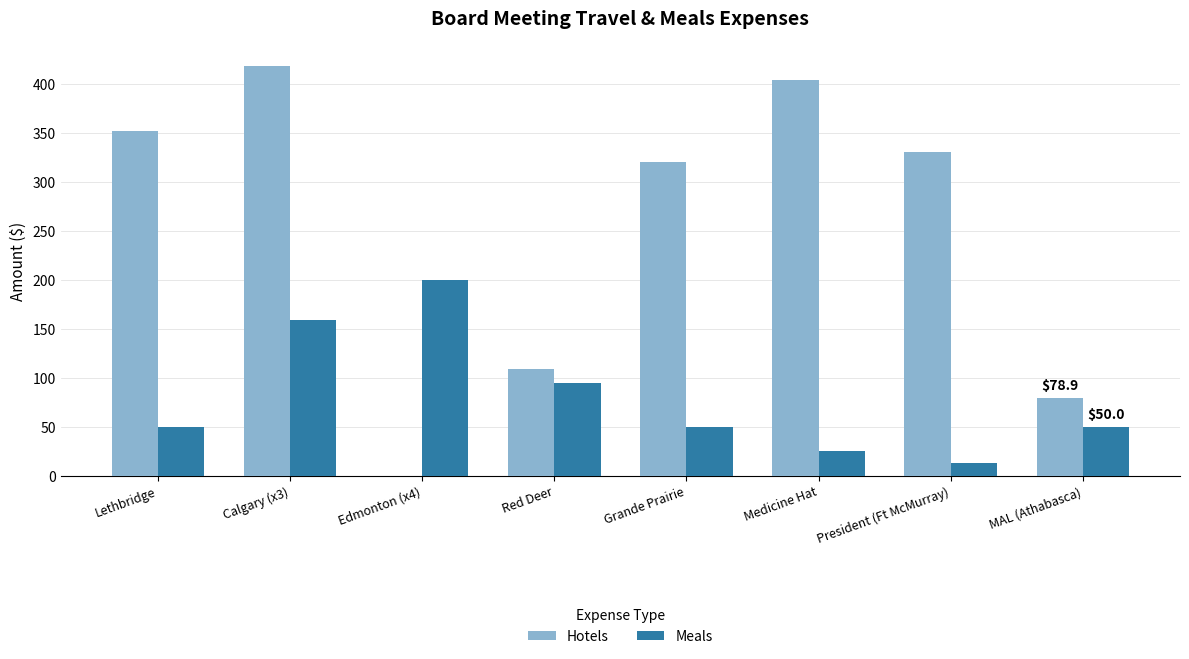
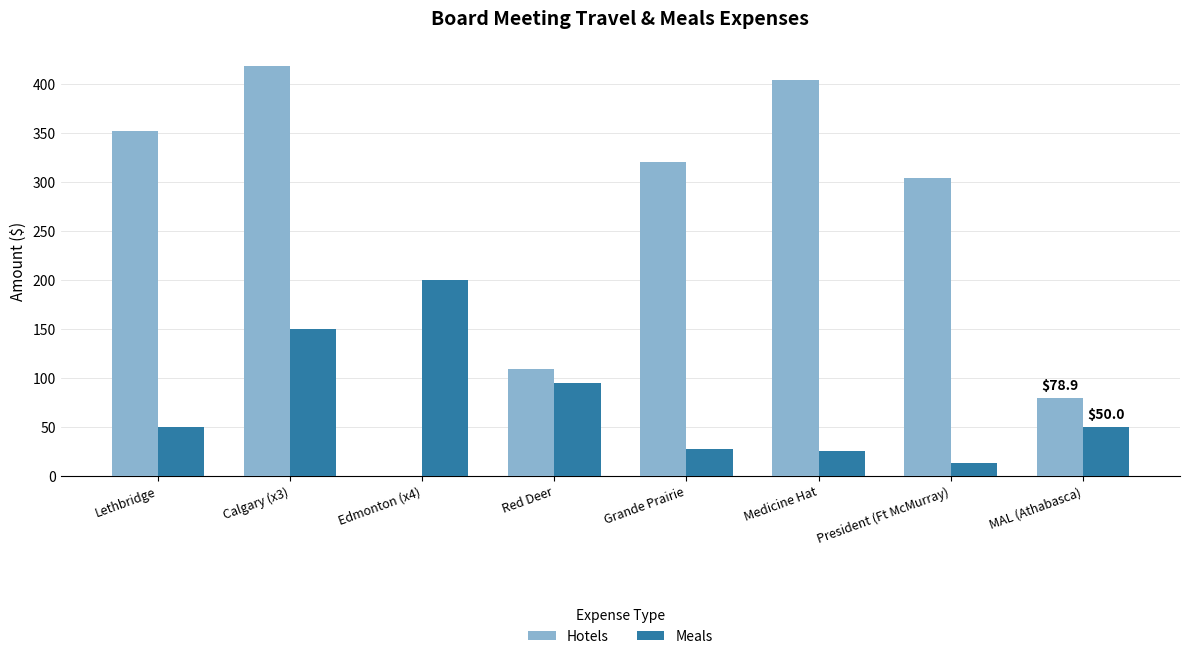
Meals, Calgary (x3): 160 -> 150
Meals, Grande Prairie: 50 -> 30
Hotels, President (Ft McMurray): 330 -> 300
